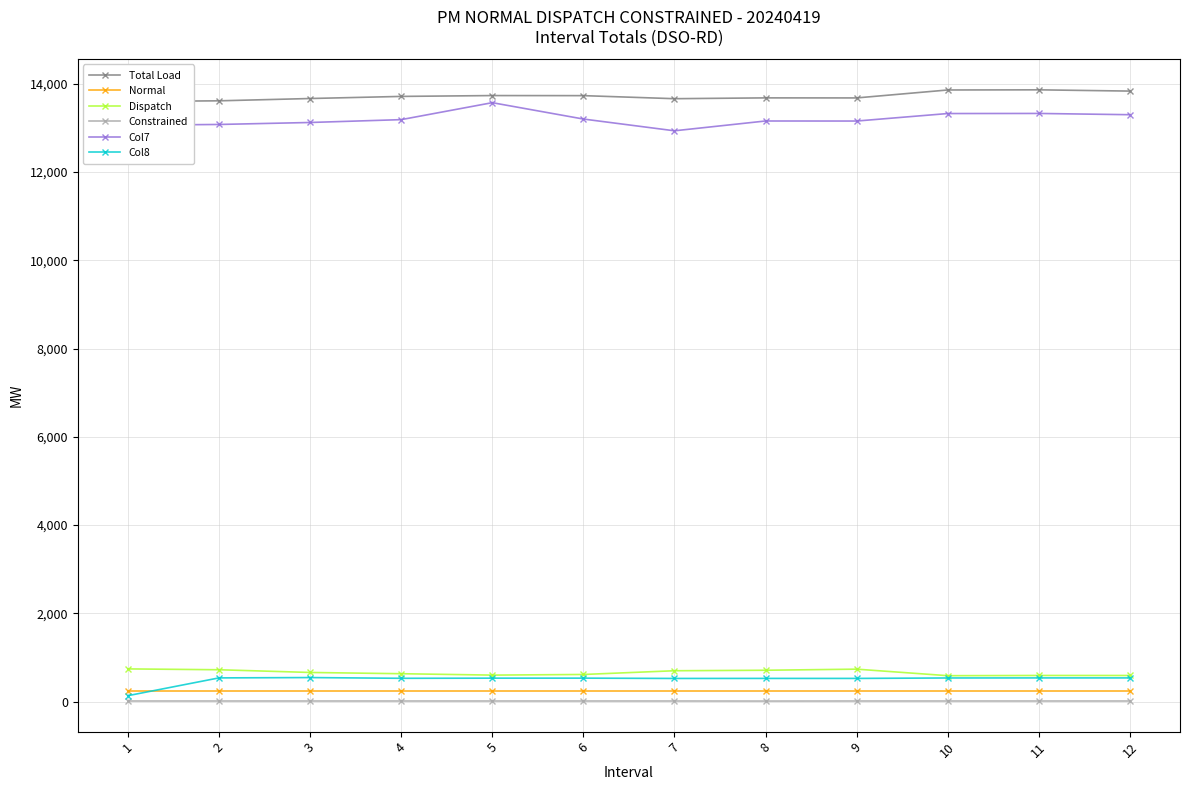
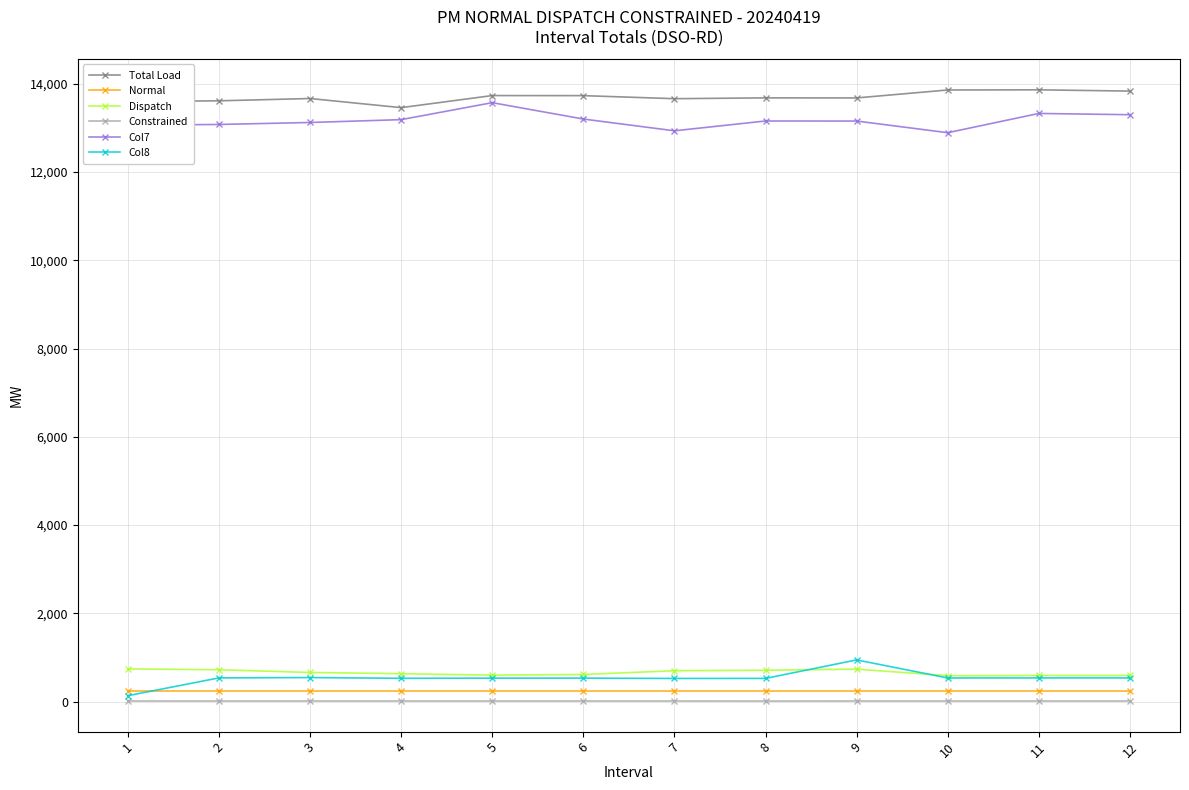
Total Load, 4: 13,700 -> 13,500
Col8, 9: 500 -> 900
Col7, 10: 13,300 -> 12,900
